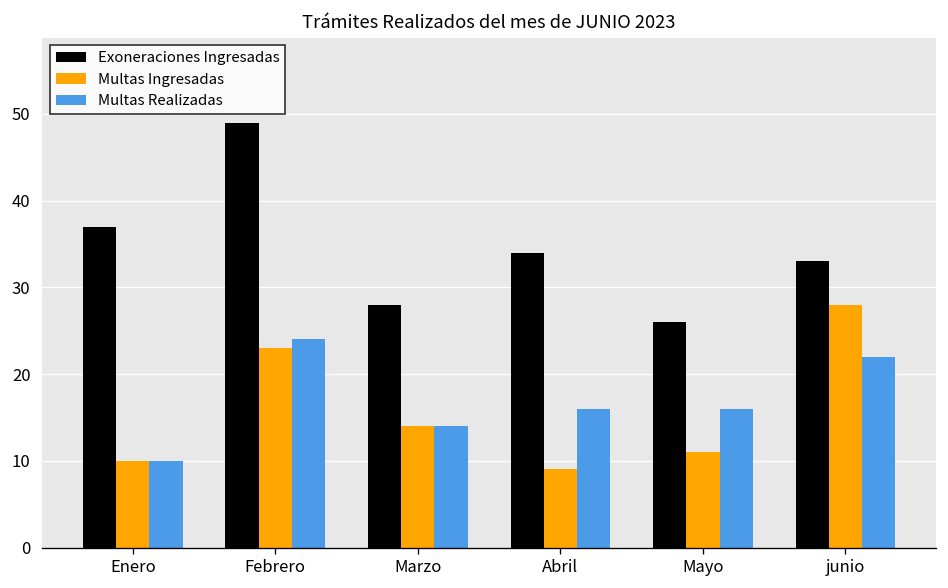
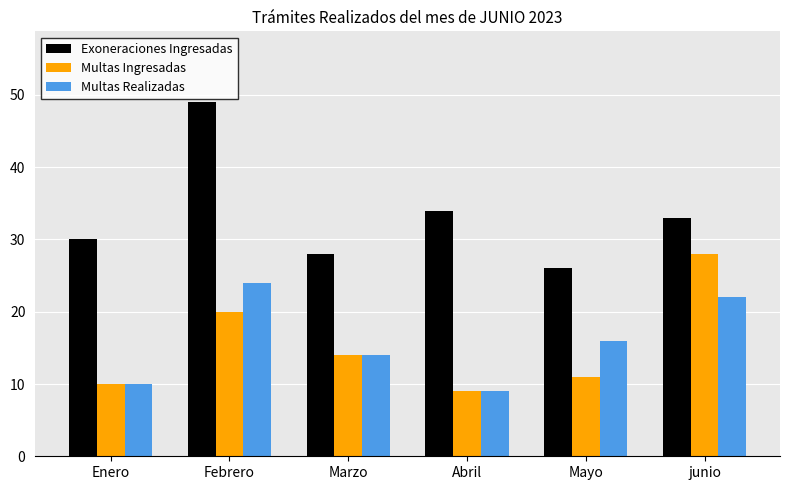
Exoneraciones Ingresadas, Enero: 37 -> 30
Multas Ingresadas, Febrero: 23 -> 20
Multas Realizadas, Abril: 16 -> 9
